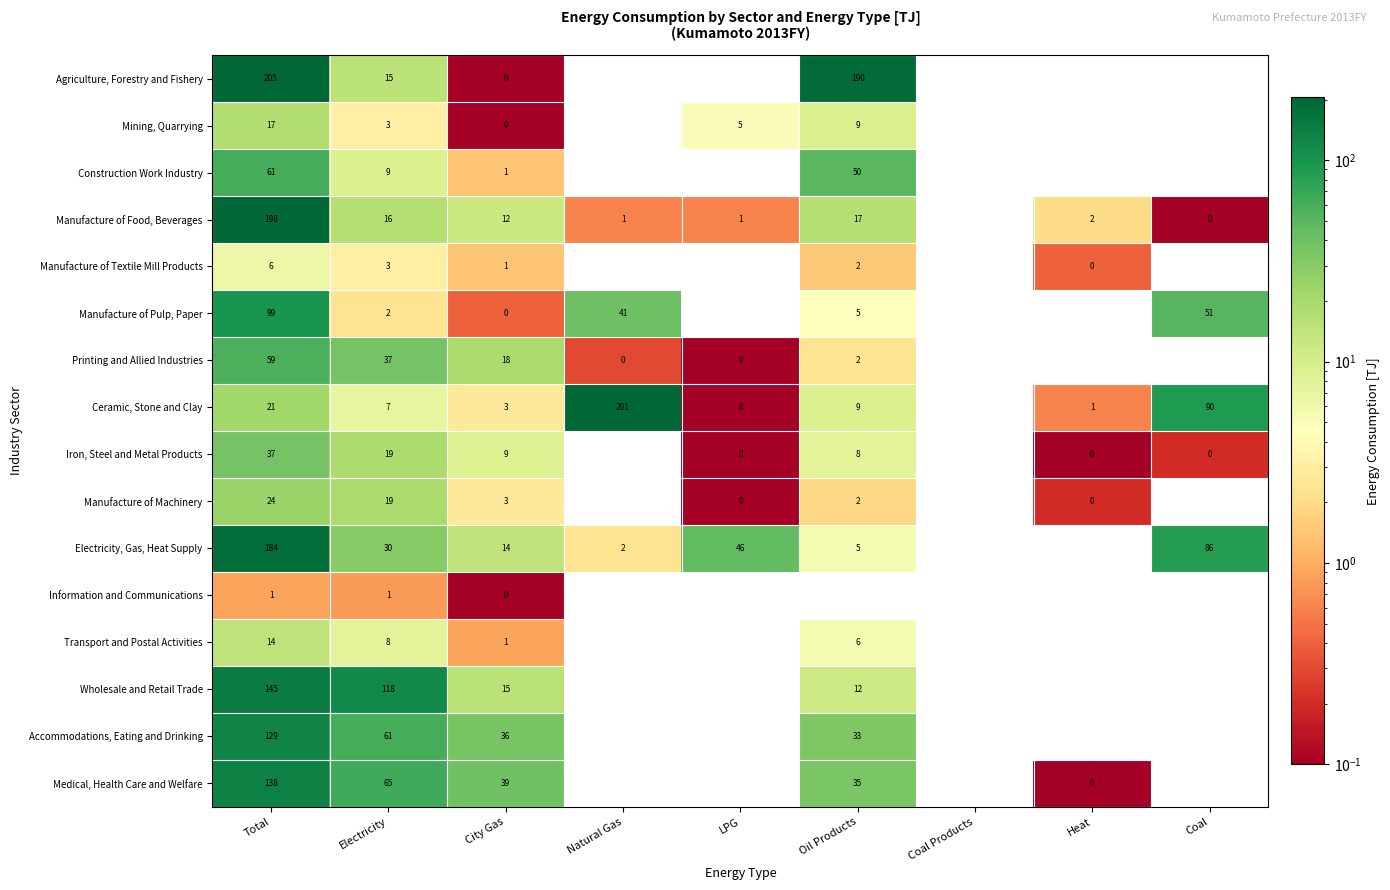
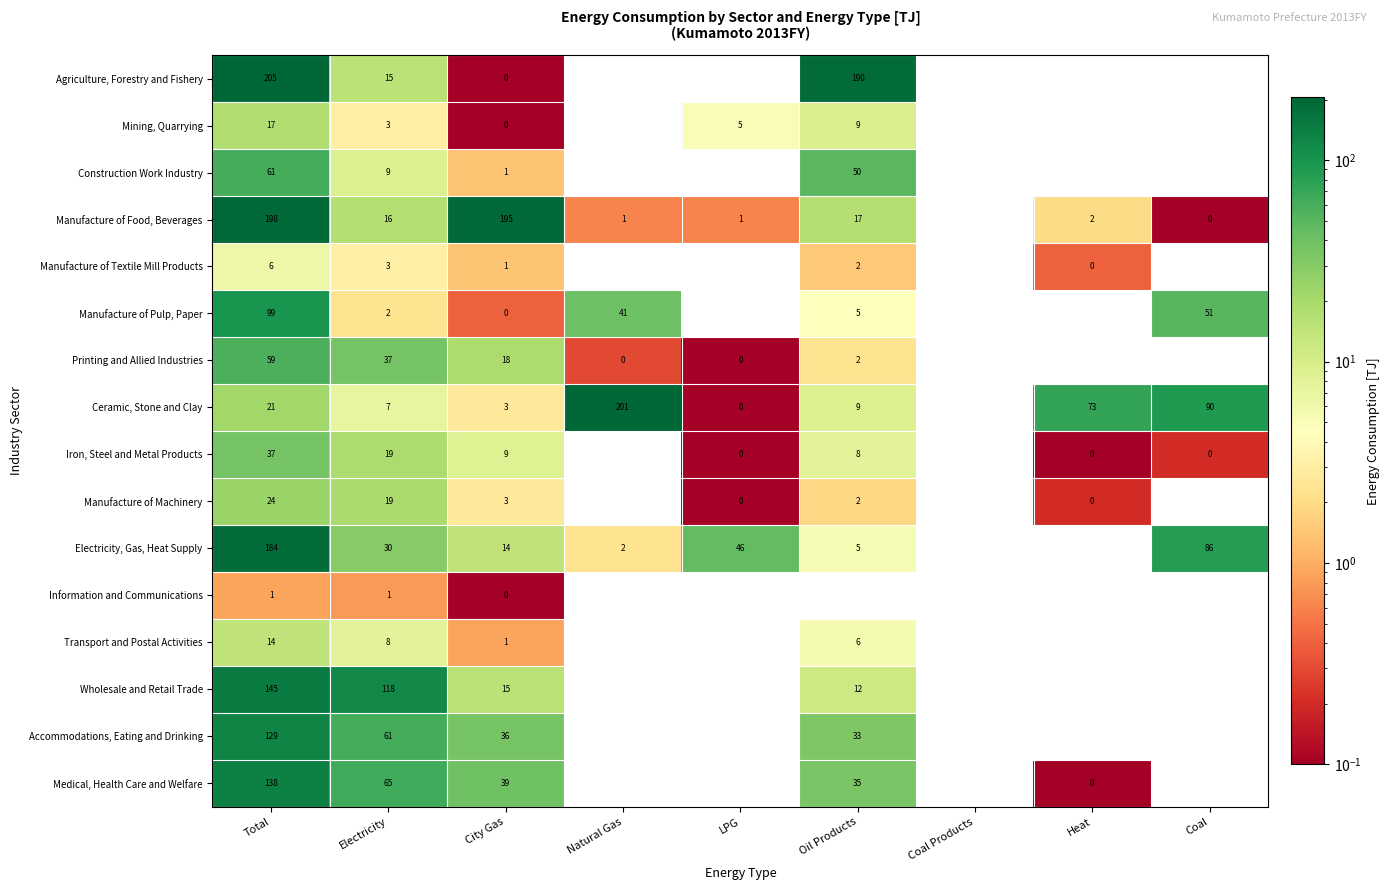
Manufacture of Food, Beverages, City Gas: 12 -> 195
Ceramic, Stone and Clay, Heat: 1 -> 73
